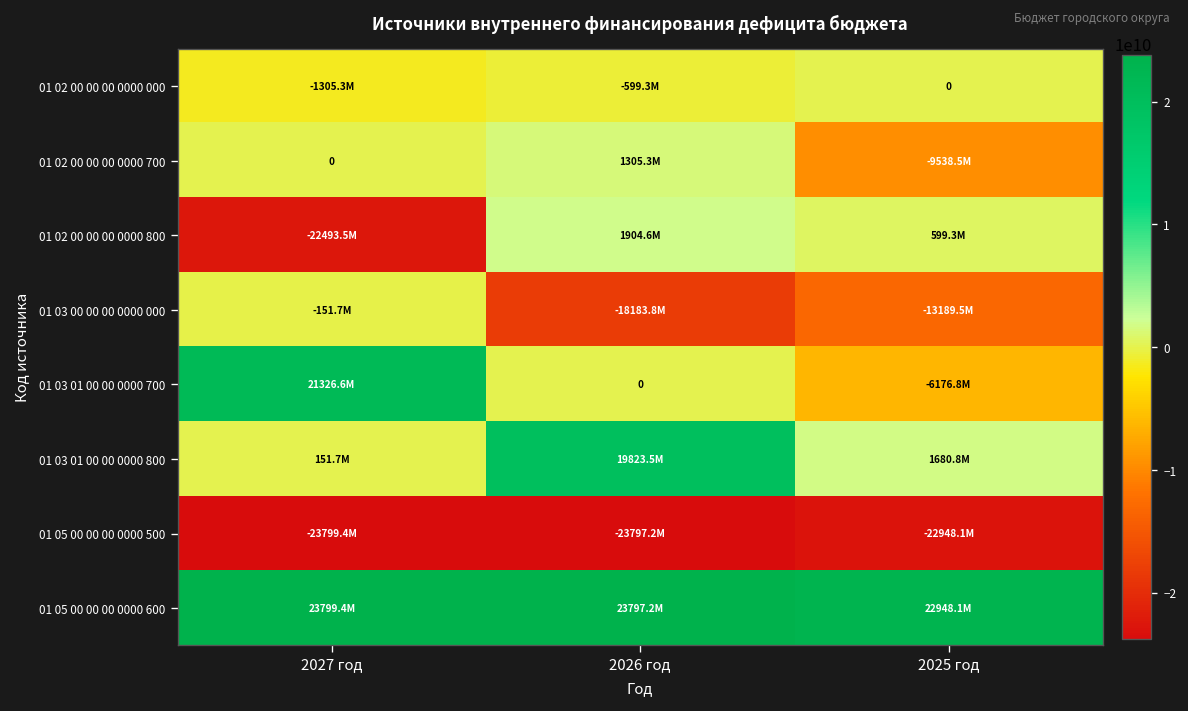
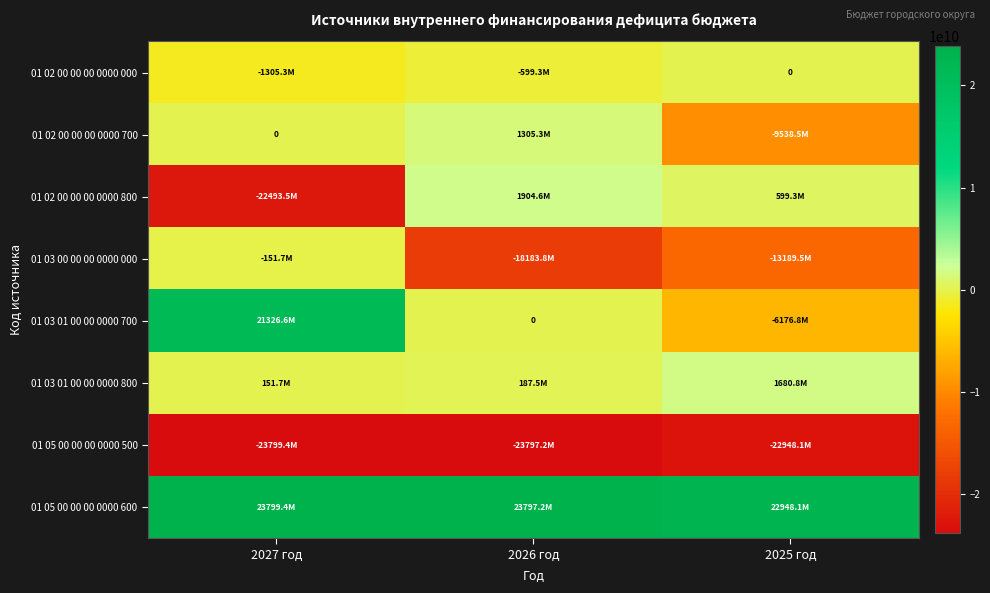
01 03 01 00 00 0000 800, 2026 год: 19823.5M -> 187.5M
